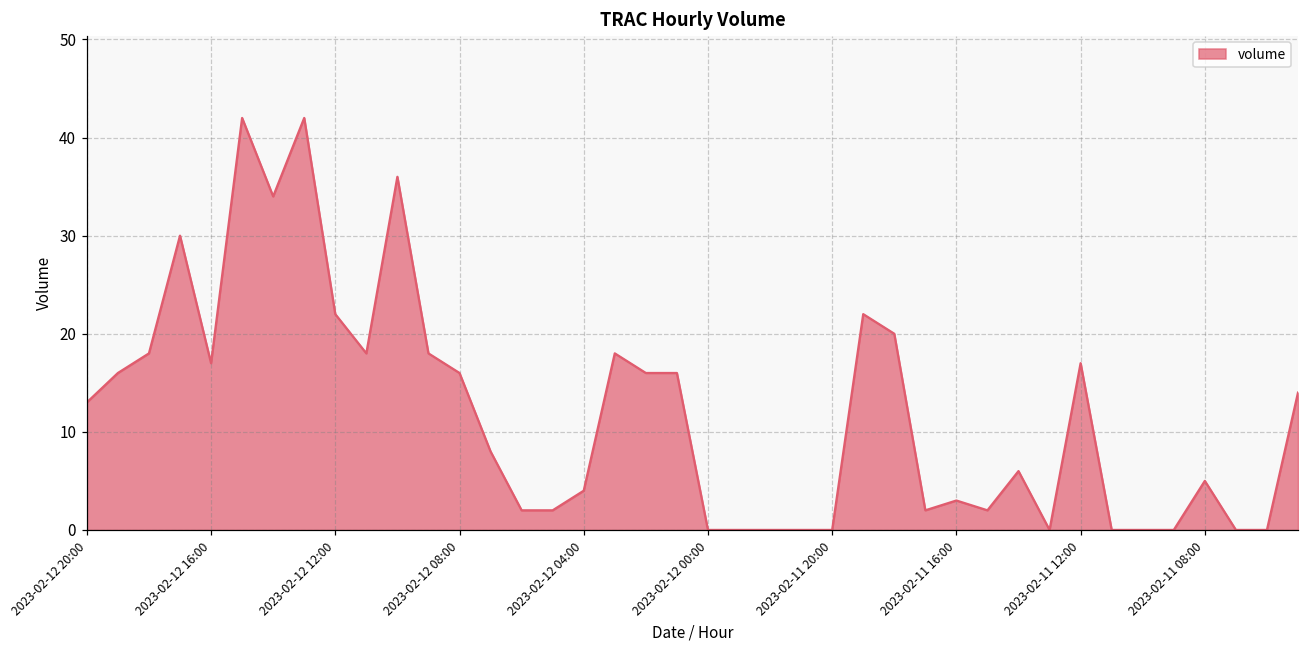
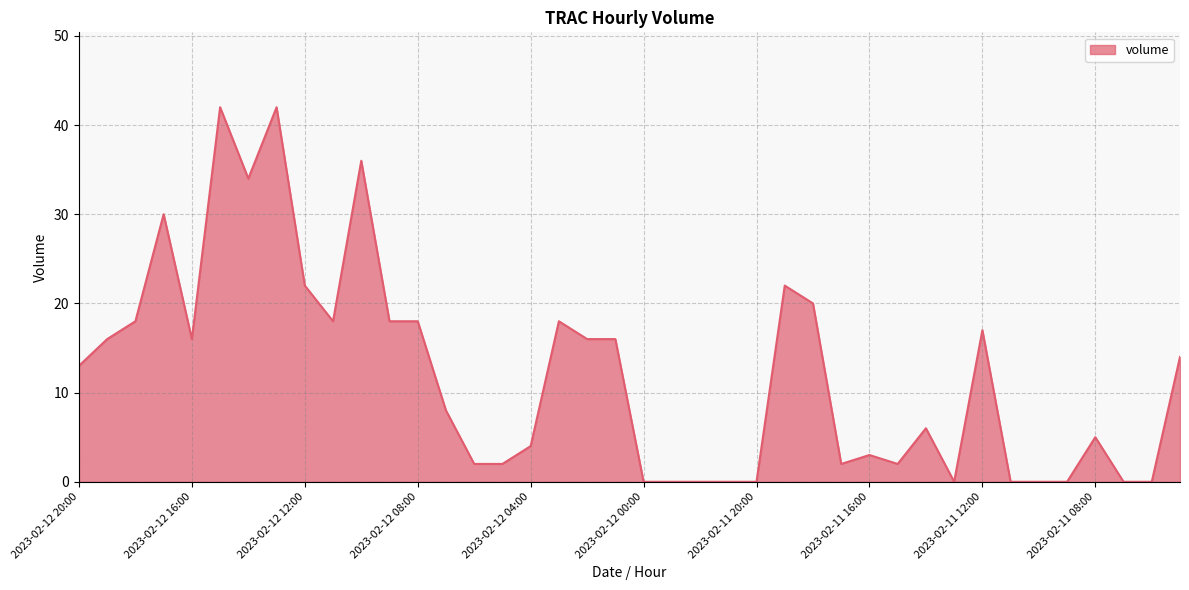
2023-02-12 16:00: 17 -> 16
2023-02-12 08:00: 16 -> 18
